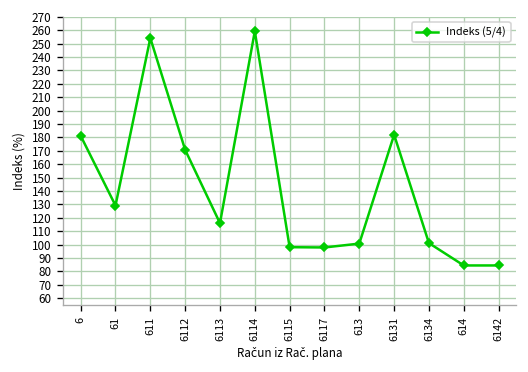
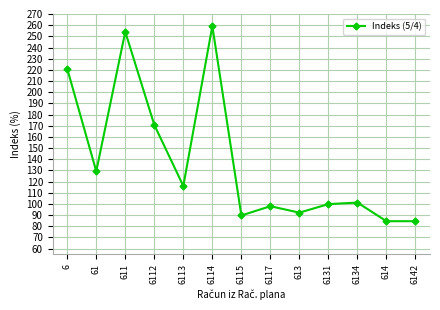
6: 181 -> 221
6115: 98 -> 90
613: 101 -> 92
6131: 182 -> 100
